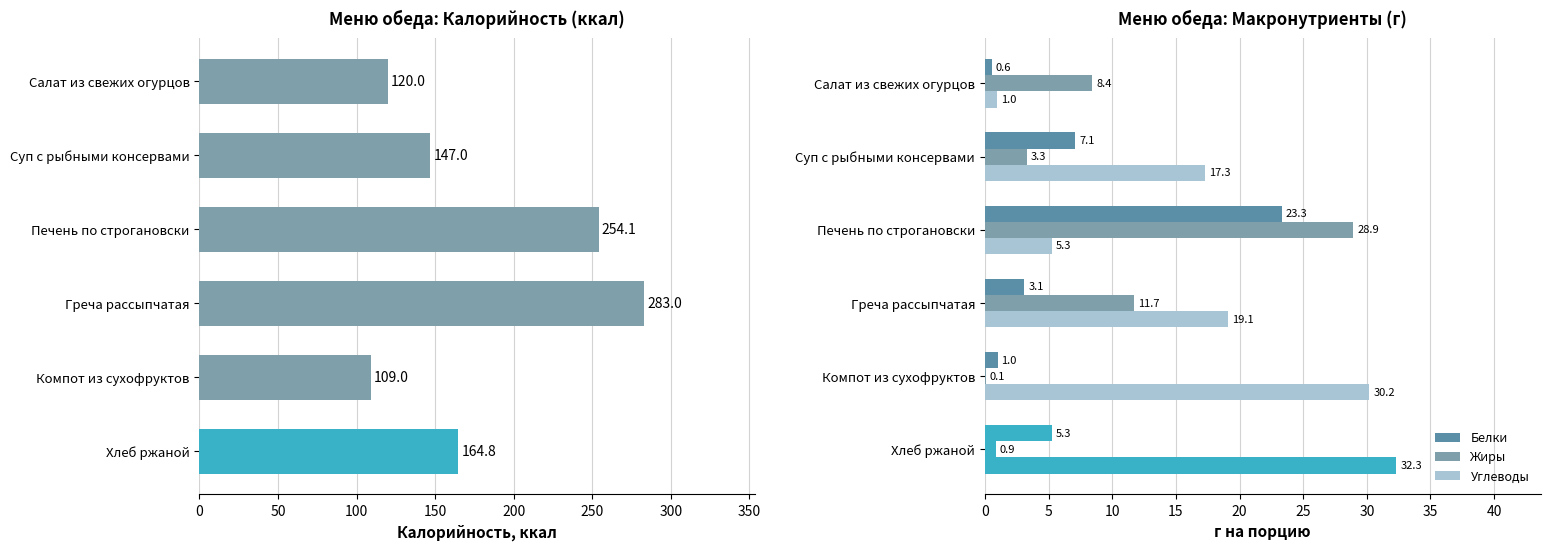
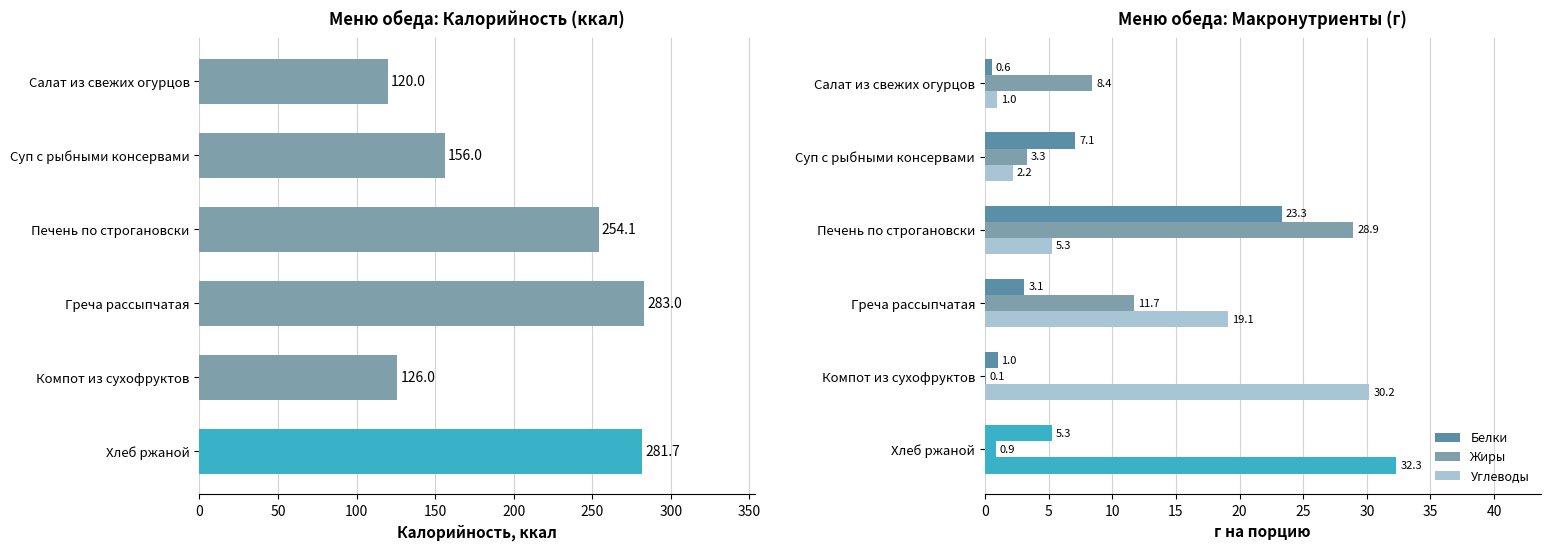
Меню обеда: Калорийность (ккал), Суп с рыбными консервами: 147.0 -> 156.0
Меню обеда: Калорийность (ккал), Компот из сухофруктов: 109.0 -> 126.0
Меню обеда: Калорийность (ккал), Хлеб ржаной: 164.8 -> 281.7
Меню обеда: Макронутриенты (г), Углеводы, Суп с рыбными консервами: 17.3 -> 2.2
